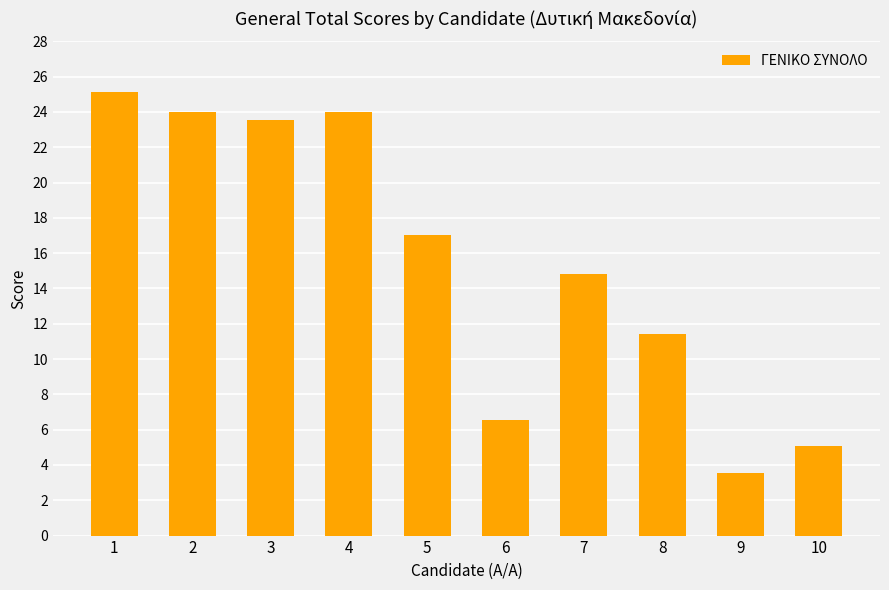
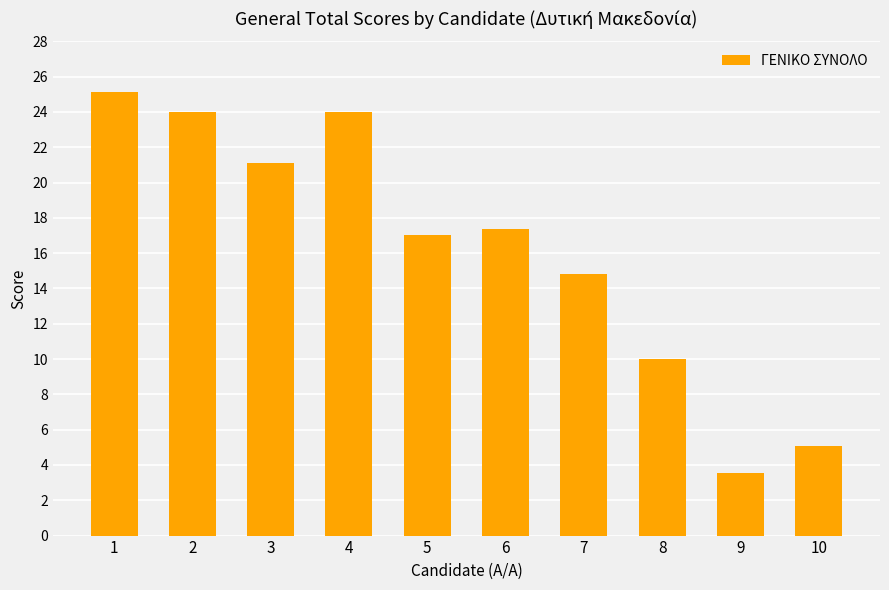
3: 23.5 -> 21.1
6: 6.6 -> 17.4
8: 11.4 -> 10.0
